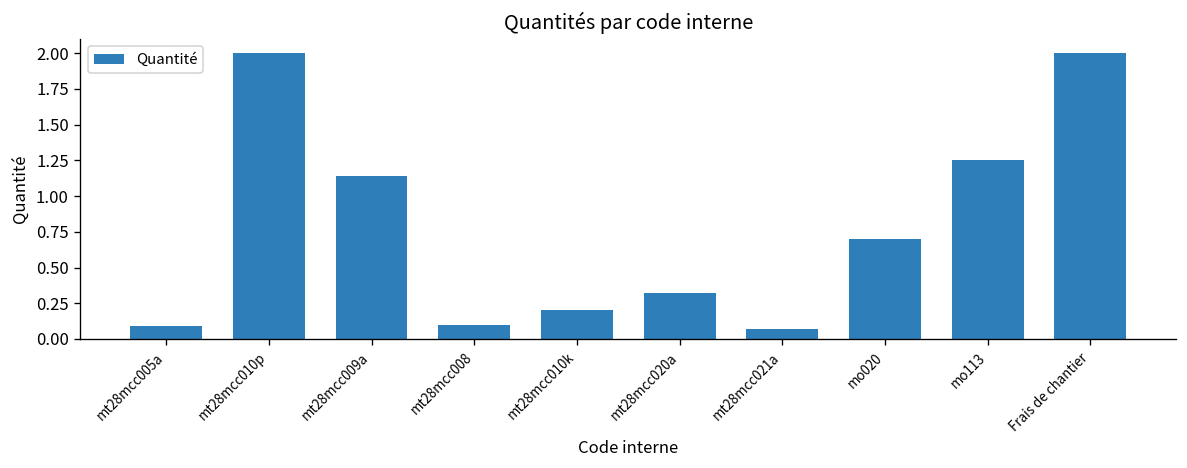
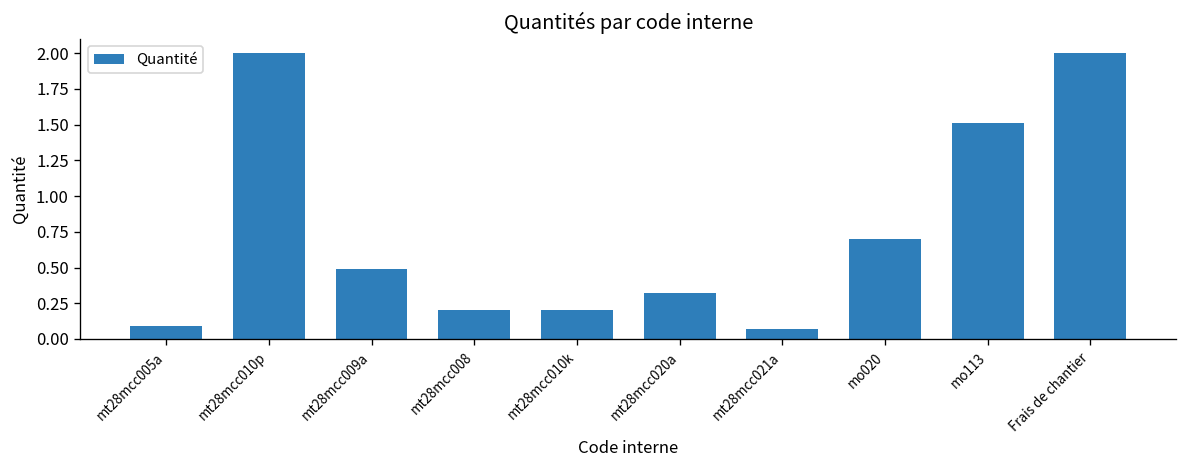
mt28mcc009a: 1.14 -> 0.49
mt28mcc008: 0.1 -> 0.2
mo113: 1.25 -> 1.51
